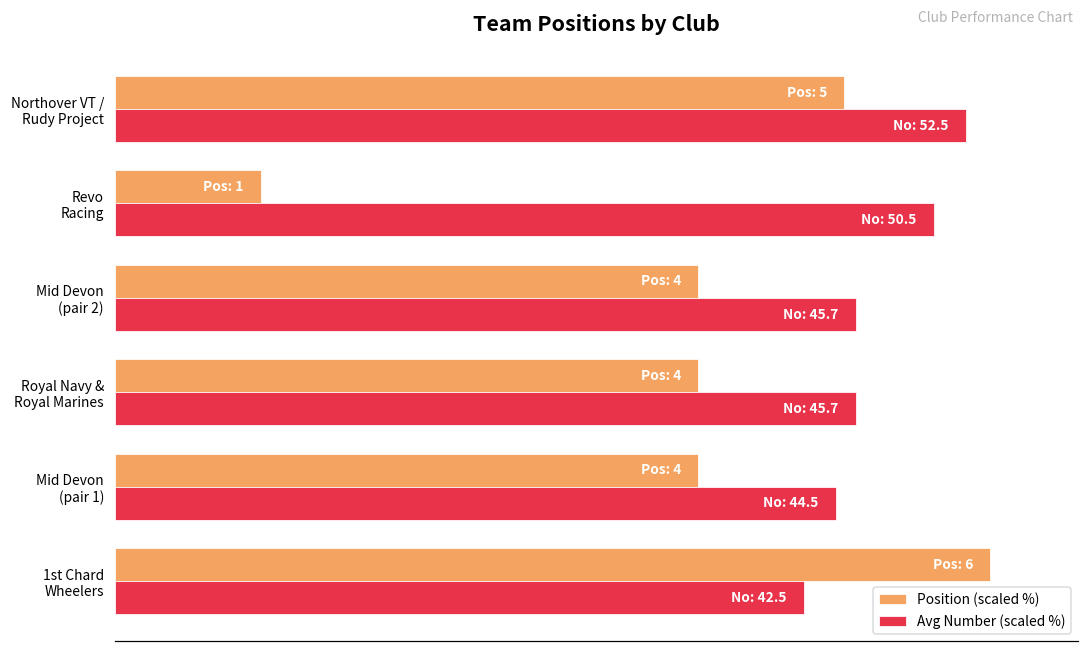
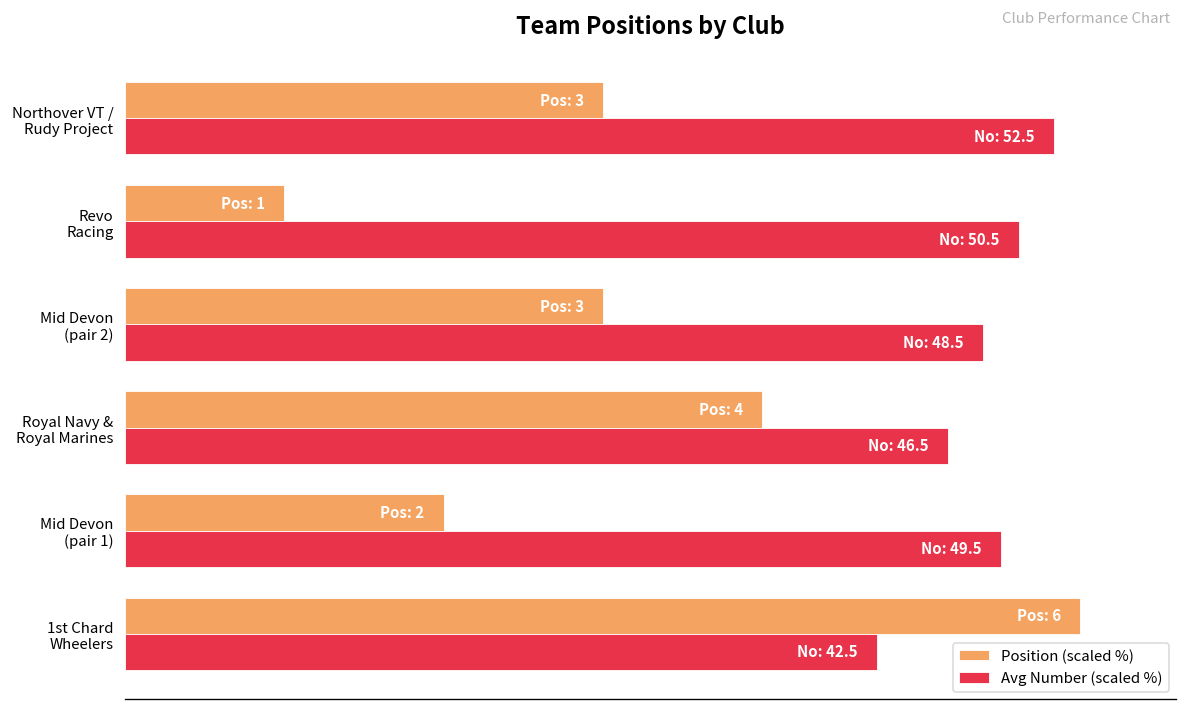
Position (scaled %), Northover VT / Rudy Project: 5 -> 3
Position (scaled %), Mid Devon (pair 2): 4 -> 3
Avg Number (scaled %), Mid Devon (pair 2): 45.7 -> 48.5
Avg Number (scaled %), Royal Navy & Royal Marines: 45.7 -> 46.5
Position (scaled %), Mid Devon (pair 1): 4 -> 2
Avg Number (scaled %), Mid Devon (pair 1): 44.5 -> 49.5
